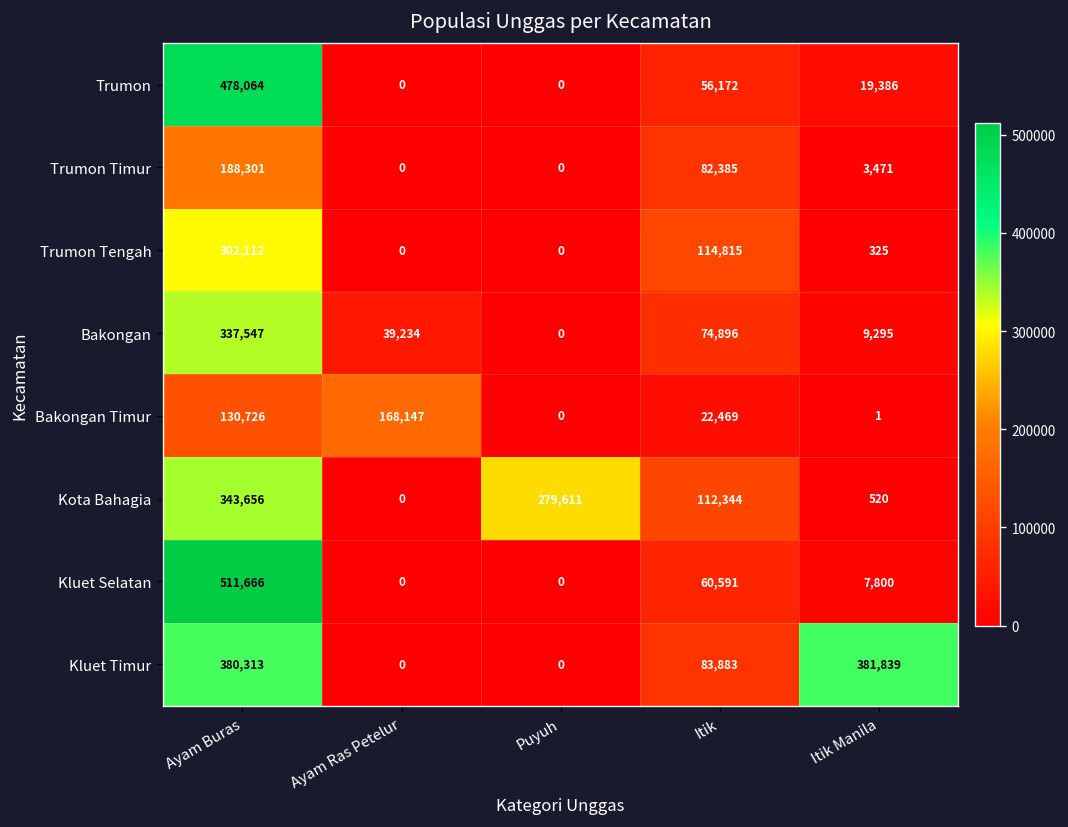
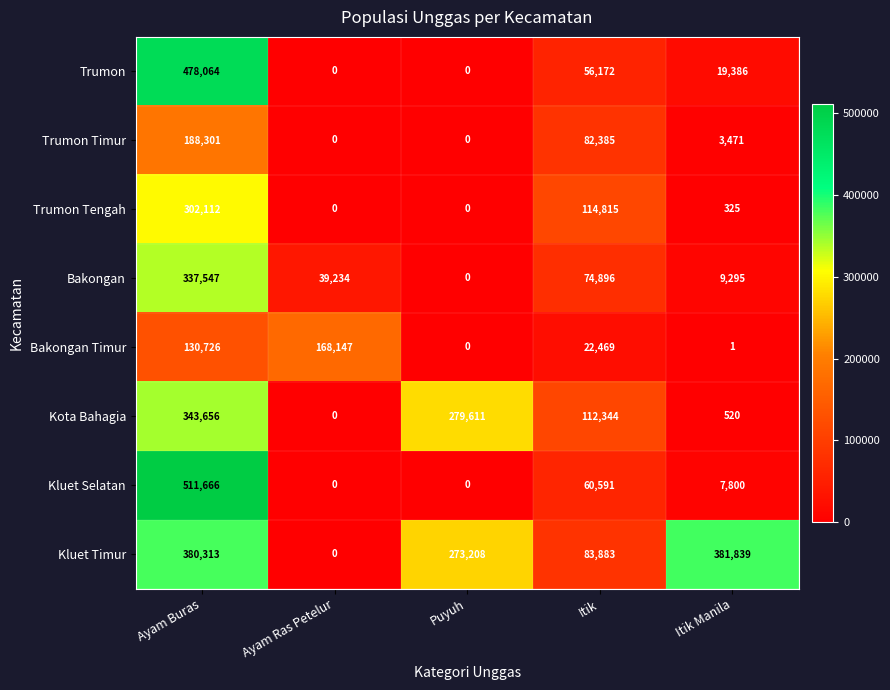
Kluet Timur, Puyuh: 0 -> 273,208
